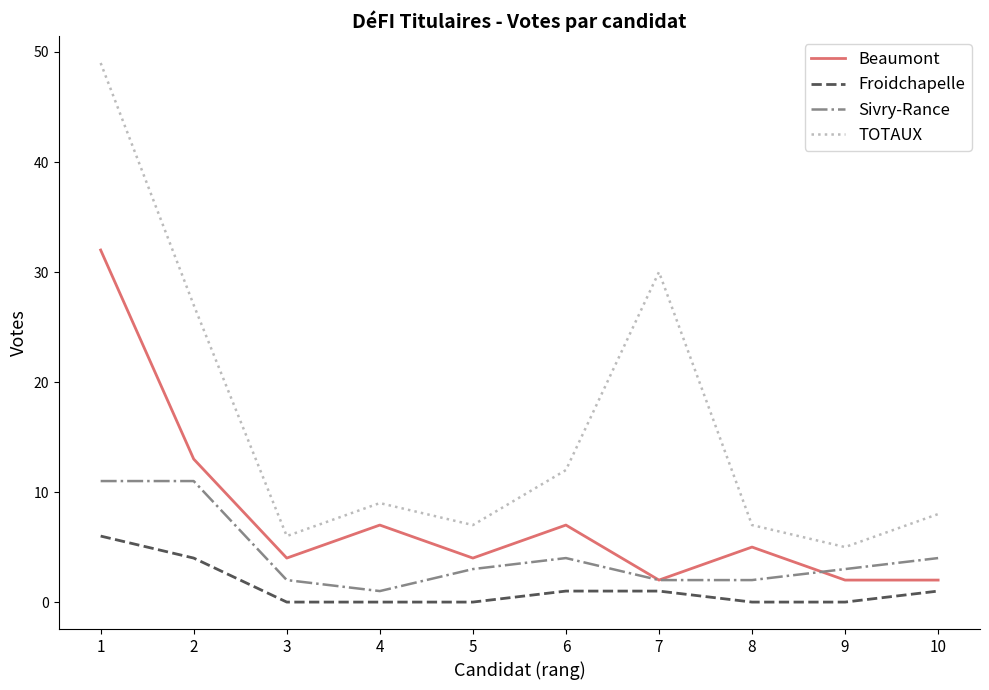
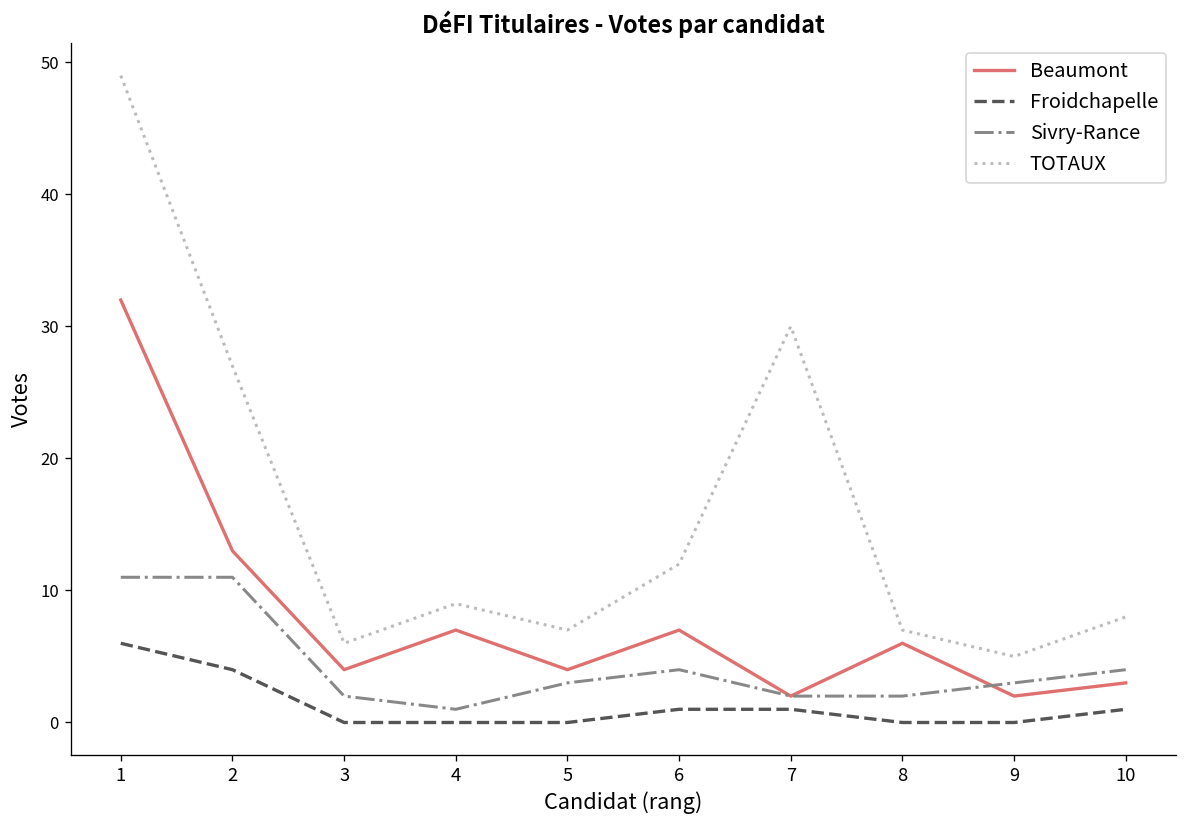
Beaumont, 8: 5 -> 6
Beaumont, 10: 2 -> 3
